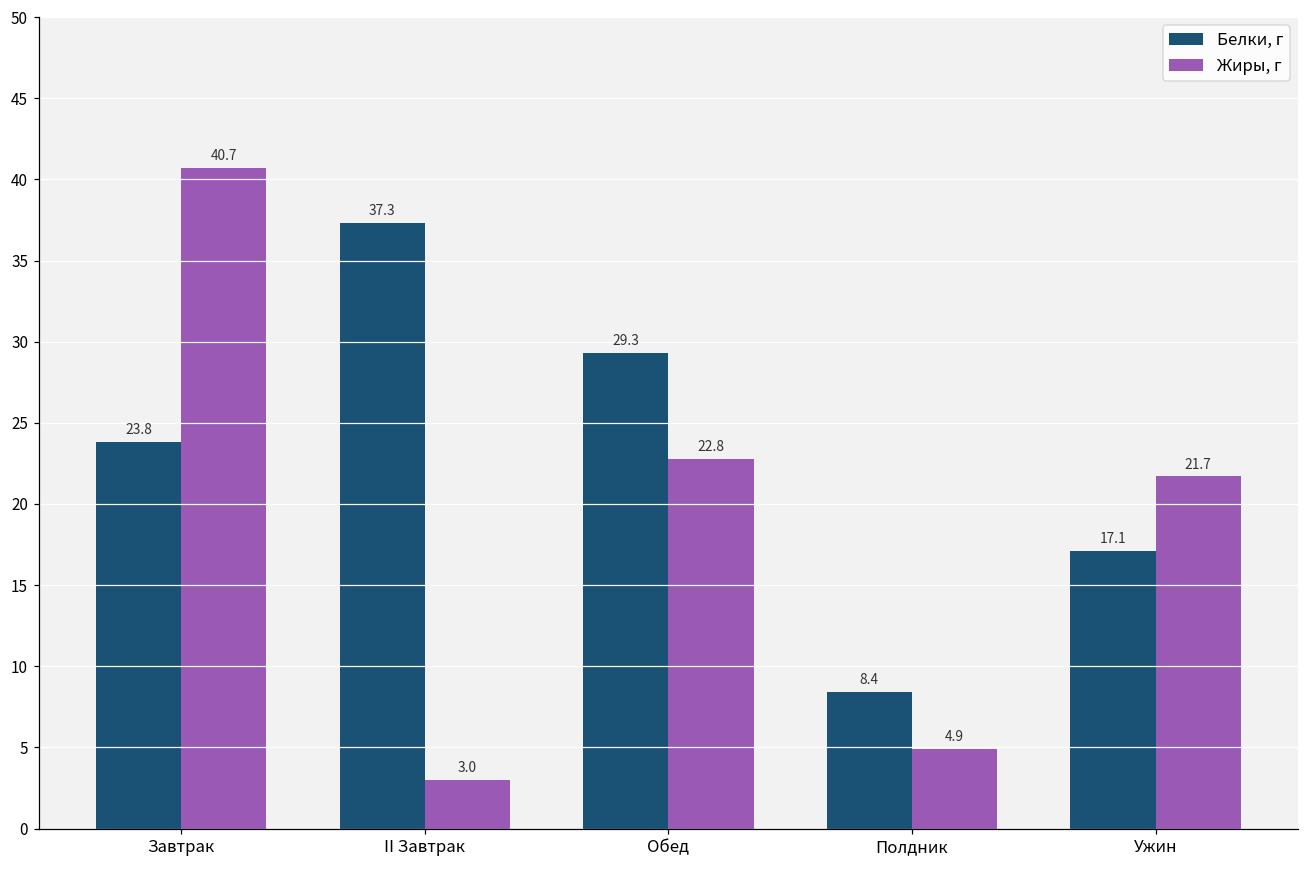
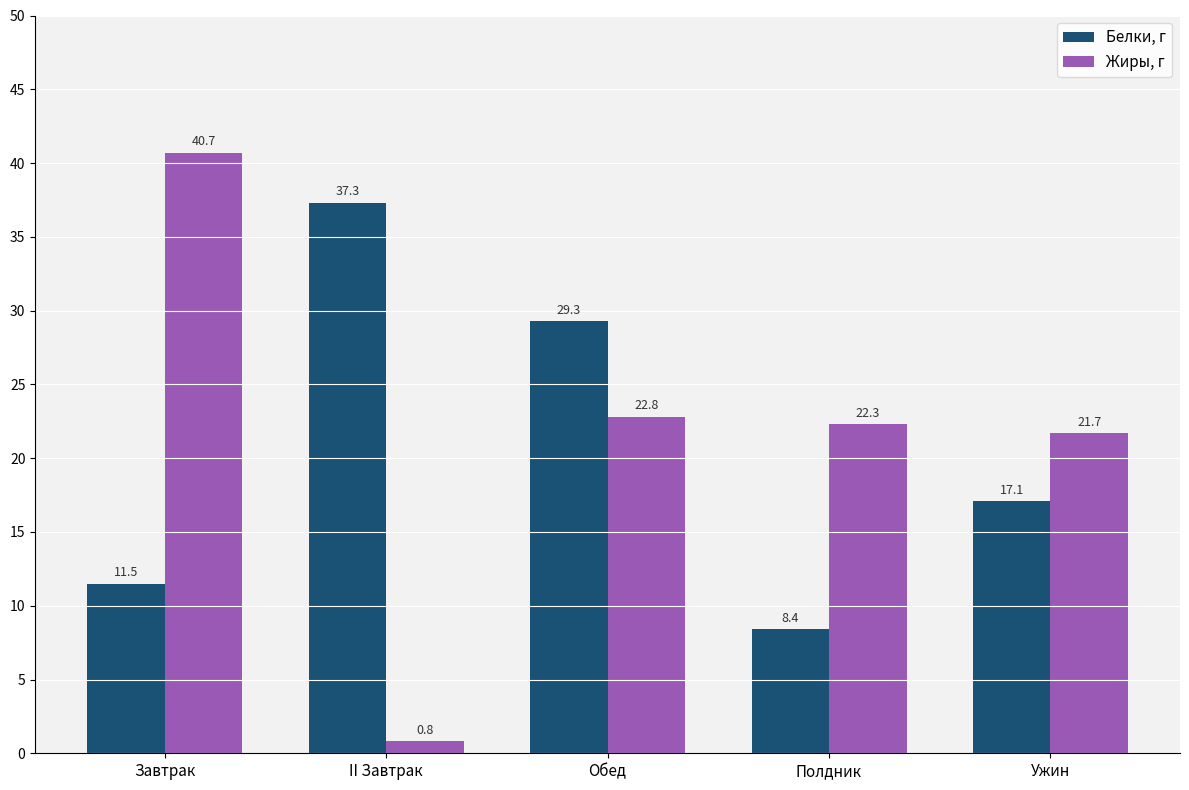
Белки, г, Завтрак: 23.8 -> 11.5
Жиры, г, II Завтрак: 3.0 -> 0.8
Жиры, г, Полдник: 4.9 -> 22.3
